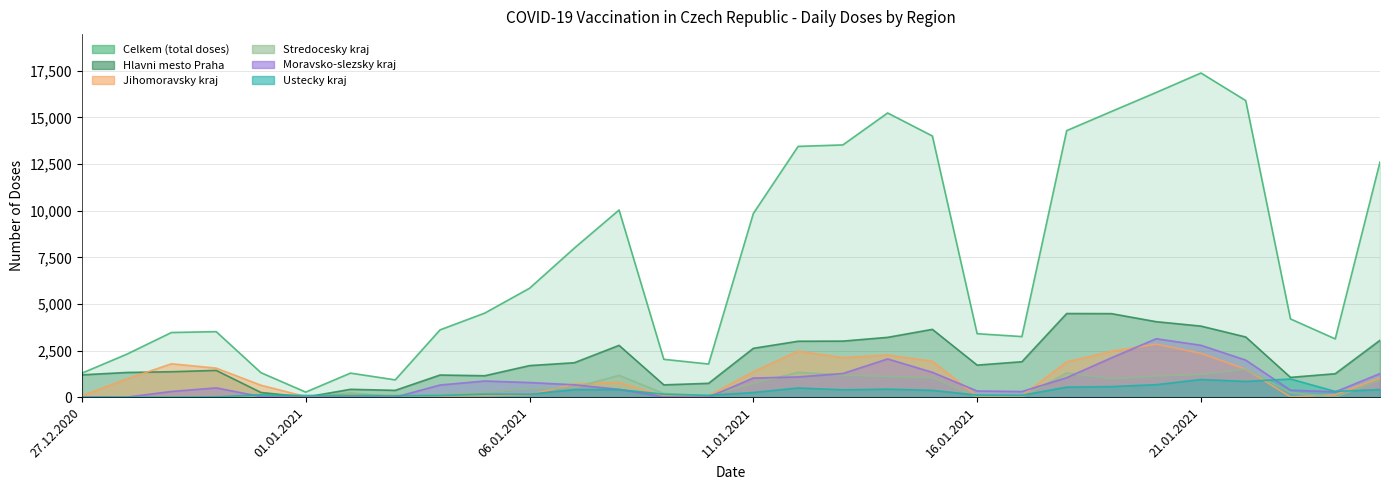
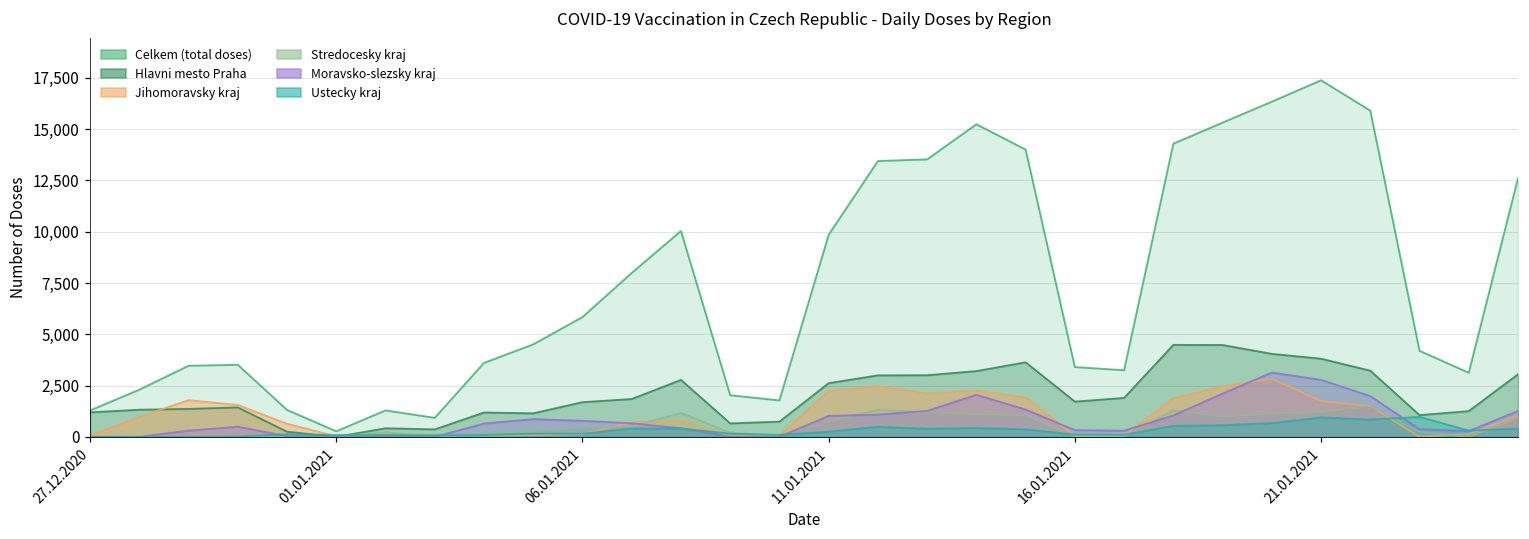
Jihomoravsky kraj, 11.01.2021: 1,400 -> 2,300
Jihomoravsky kraj, 21.01.2021: 2,400 -> 1,700
